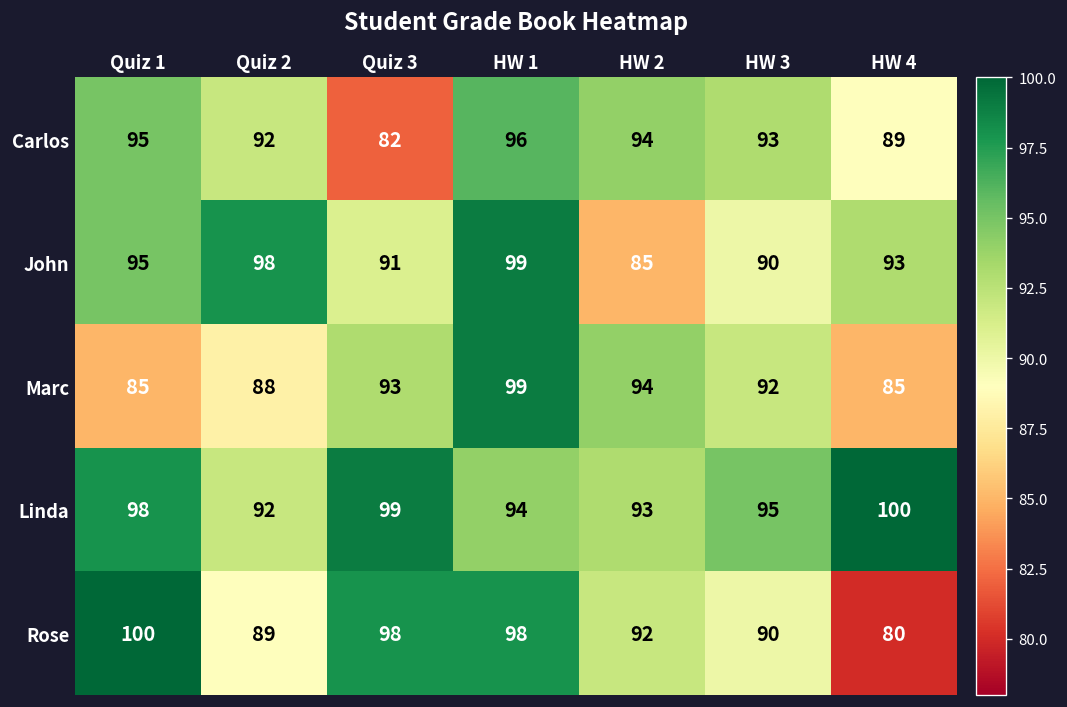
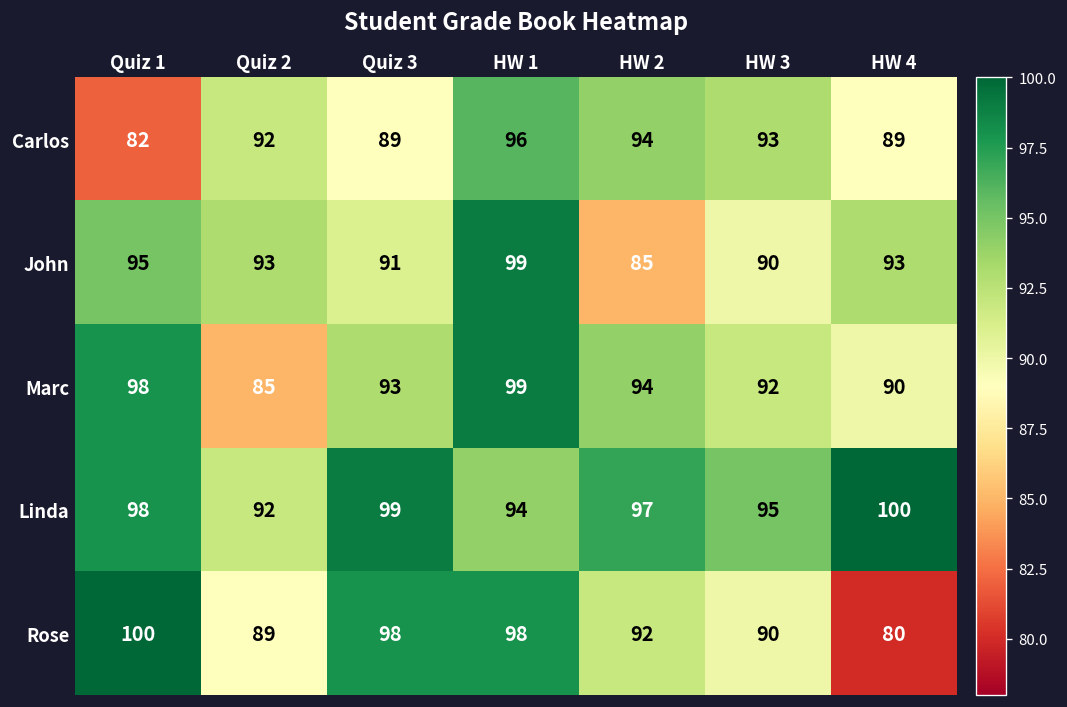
Carlos, Quiz 1: 95 -> 82
Carlos, Quiz 3: 82 -> 89
John, Quiz 2: 98 -> 93
Marc, Quiz 1: 85 -> 98
Marc, Quiz 2: 88 -> 85
Marc, HW 4: 85 -> 90
Linda, HW 2: 93 -> 97
